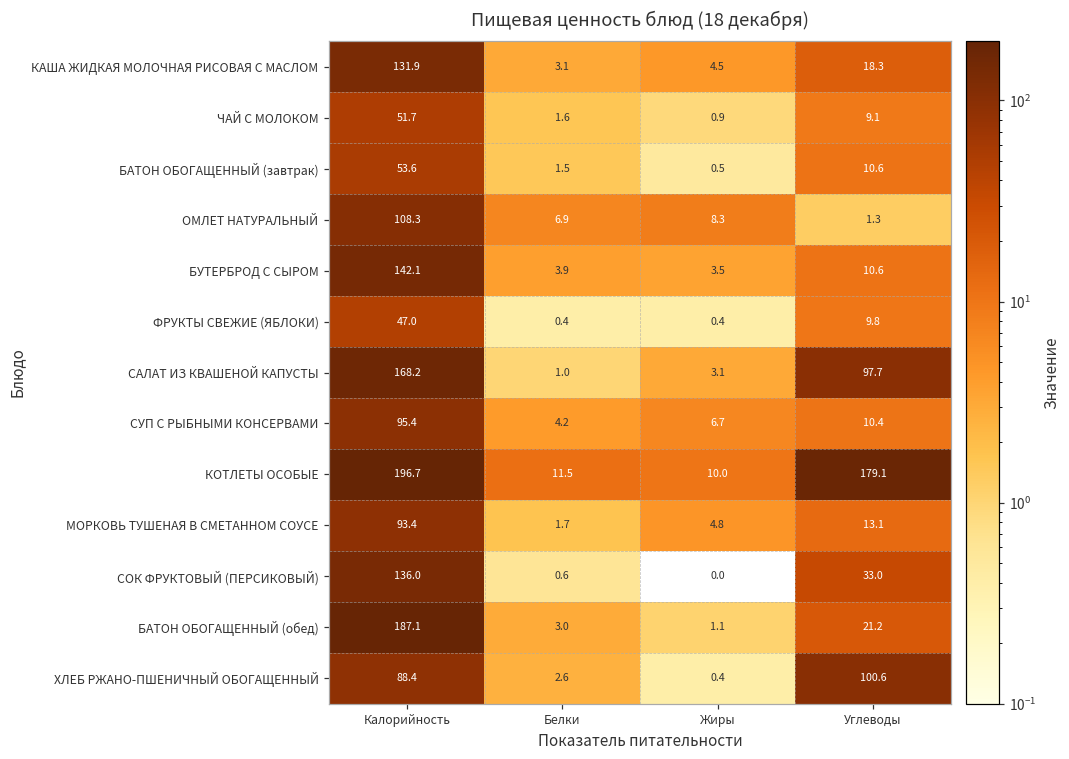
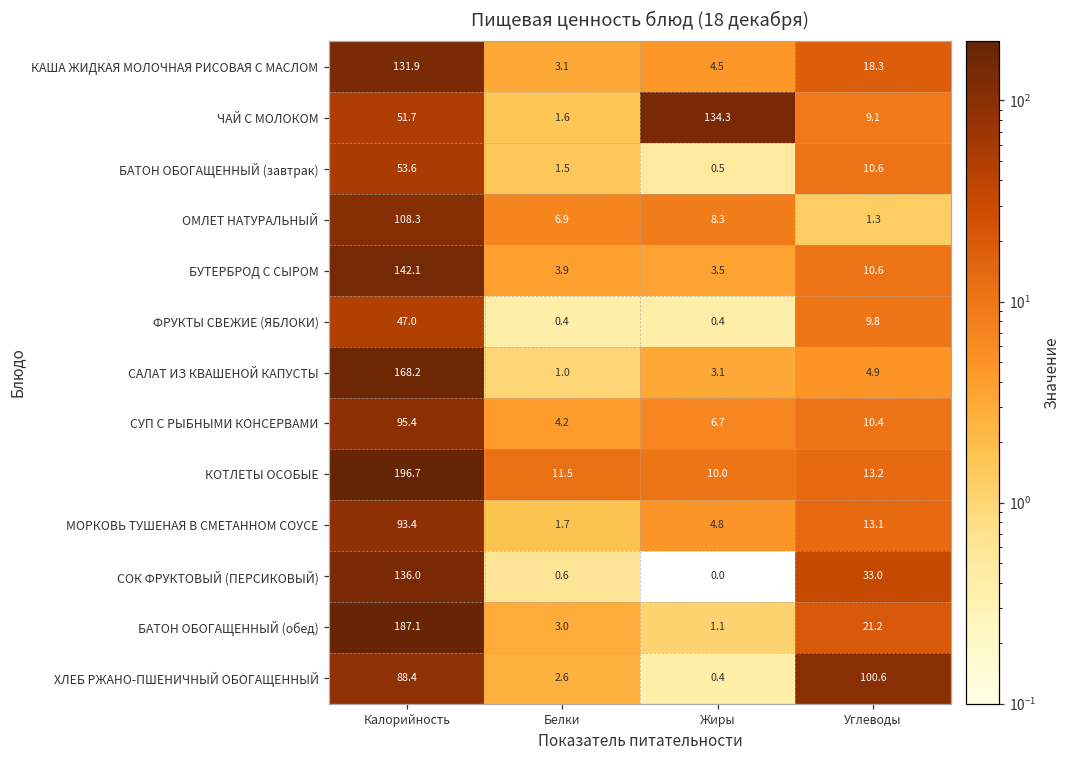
ЧАЙ С МОЛОКОМ, Жиры: 0.9 -> 134.3
САЛАТ ИЗ КВАШЕНОЙ КАПУСТЫ, Углеводы: 97.7 -> 4.9
КОТЛЕТЫ ОСОБЫЕ, Углеводы: 179.1 -> 13.2
